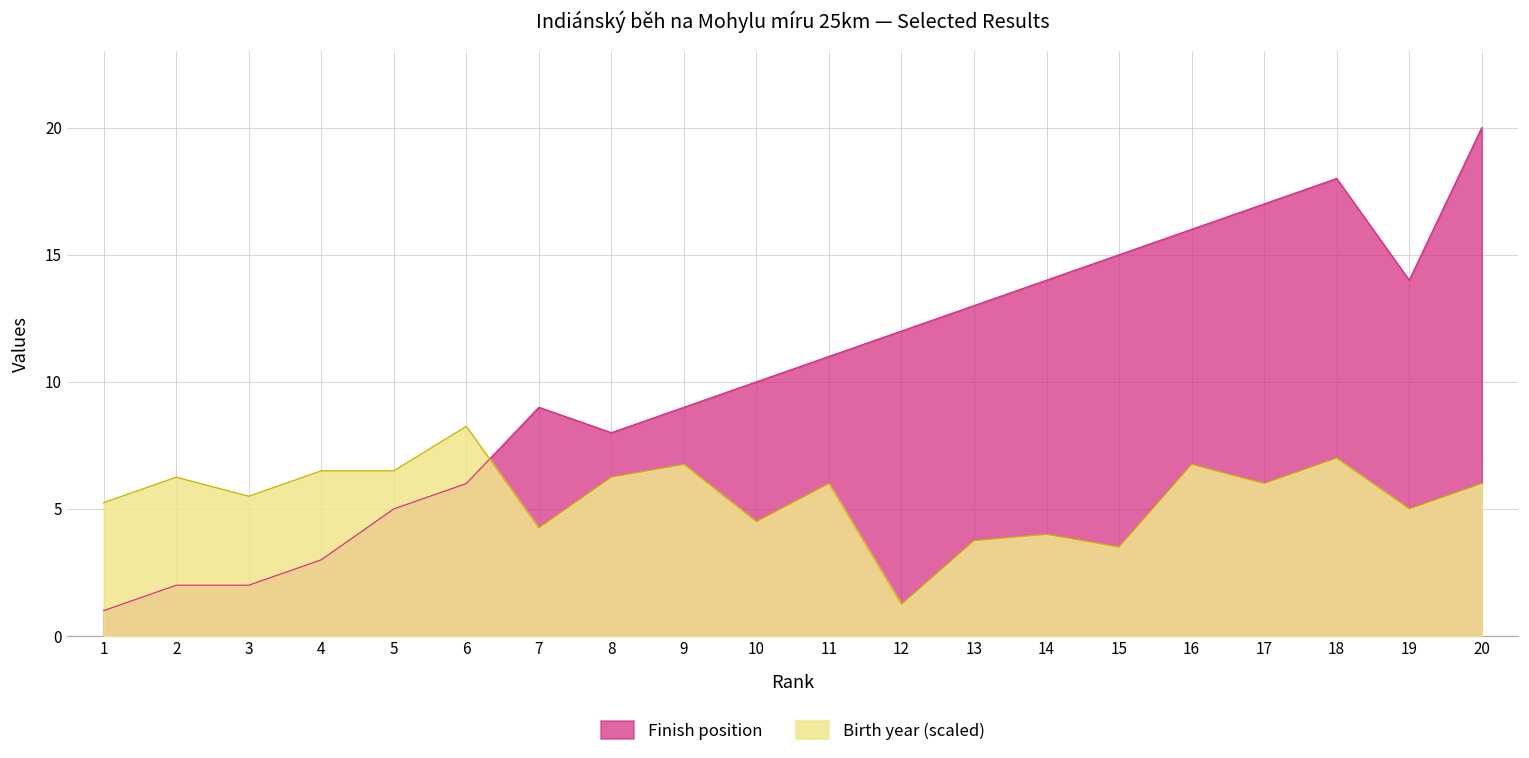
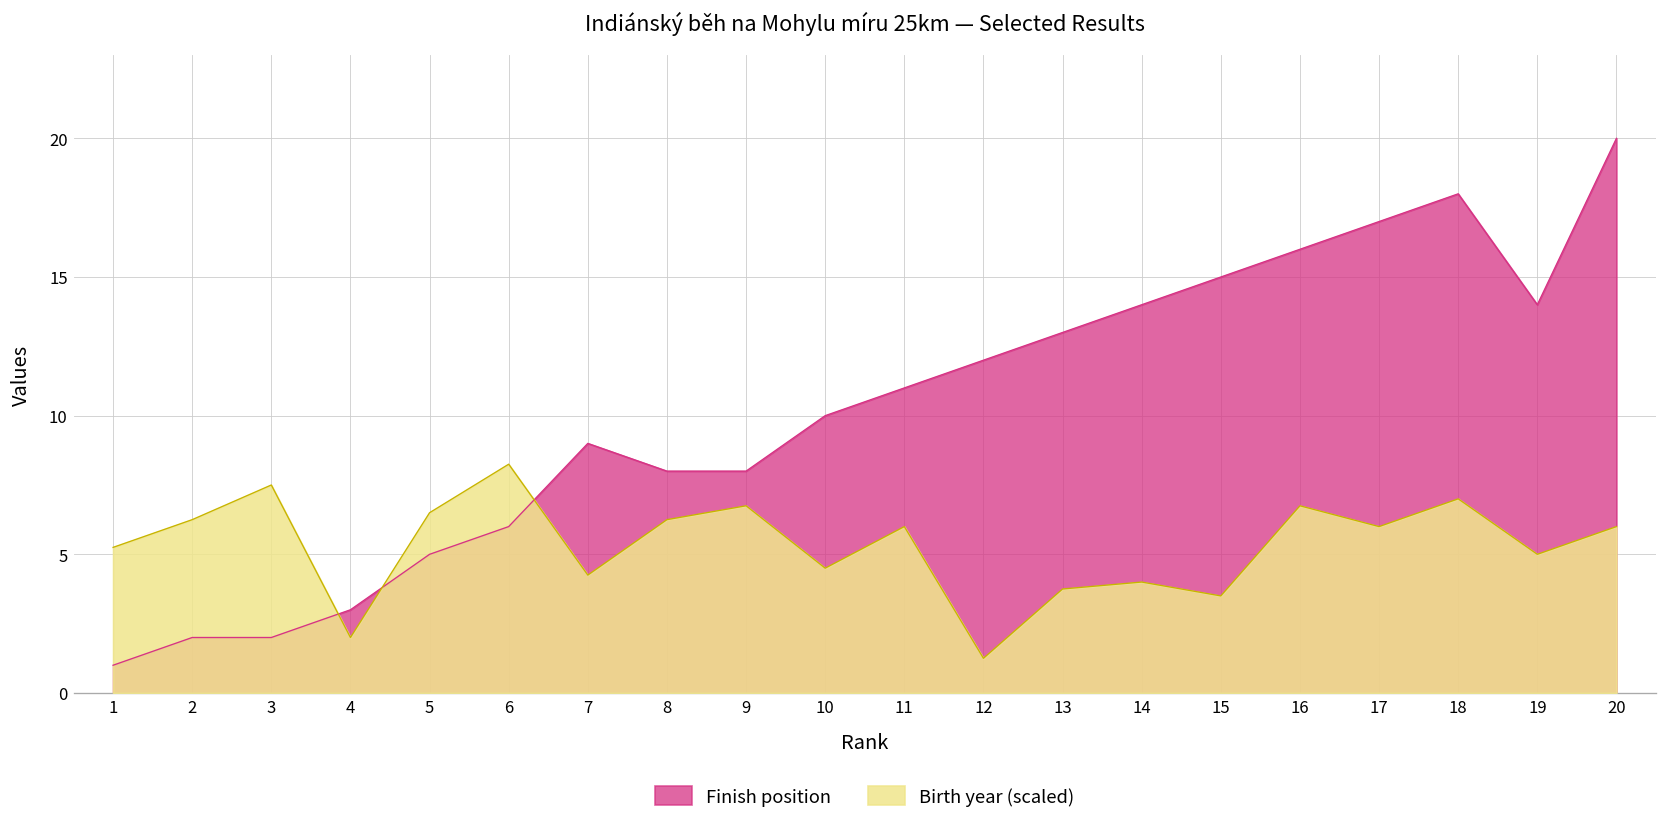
Birth year (scaled), 3: 5.5 -> 7.5
Birth year (scaled), 4: 6.5 -> 2.0
Finish position, 9: 9 -> 8
